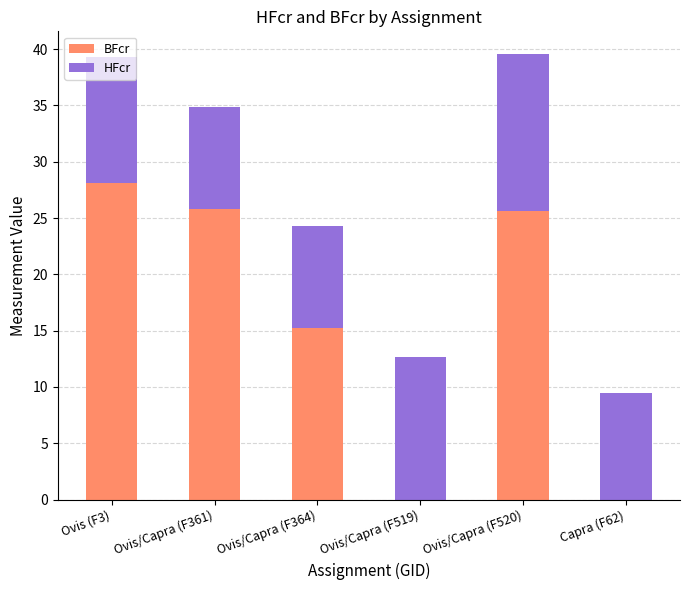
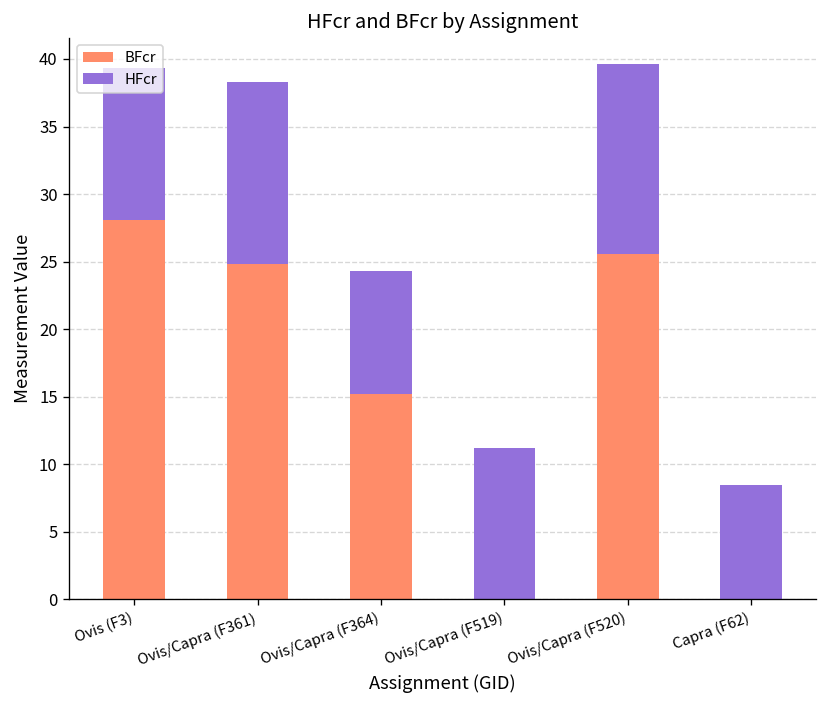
BFcr, Ovis/Capra (F361): 25.8 -> 24.8
HFcr, Ovis/Capra (F361): 9.1 -> 13.5
HFcr, Ovis/Capra (F519): 12.7 -> 11.2
HFcr, Capra (F62): 9.5 -> 8.5
